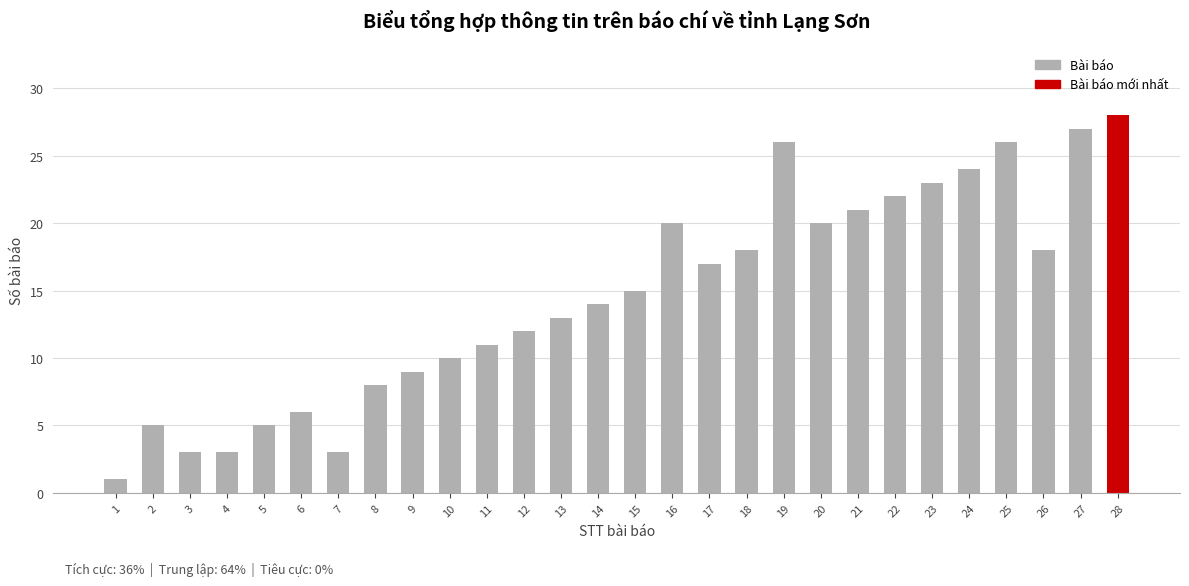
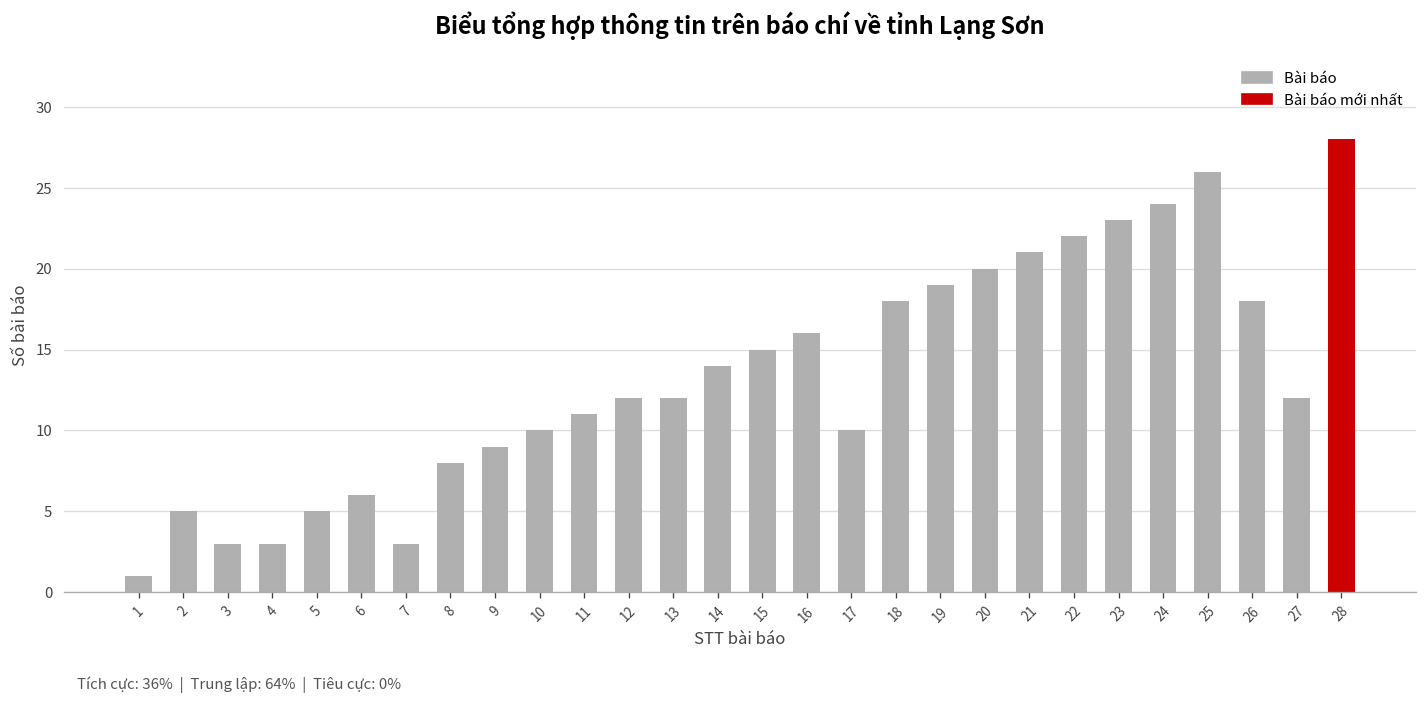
13: 13 -> 12
16: 20 -> 16
17: 17 -> 10
19: 26 -> 19
27: 27 -> 12
